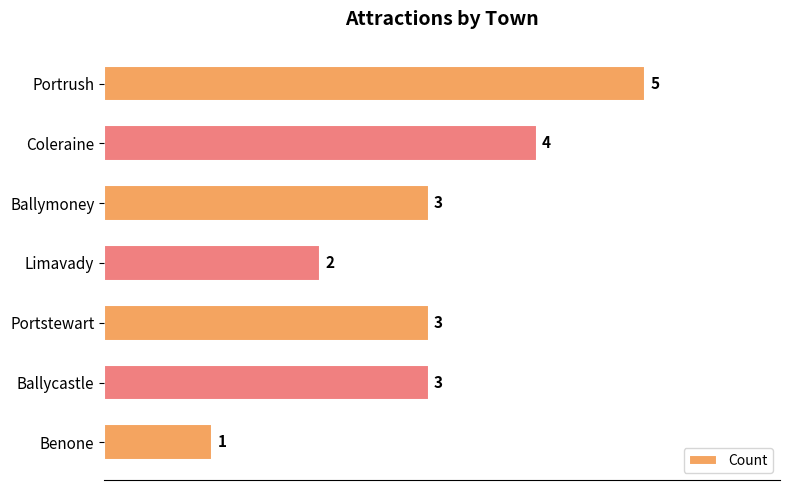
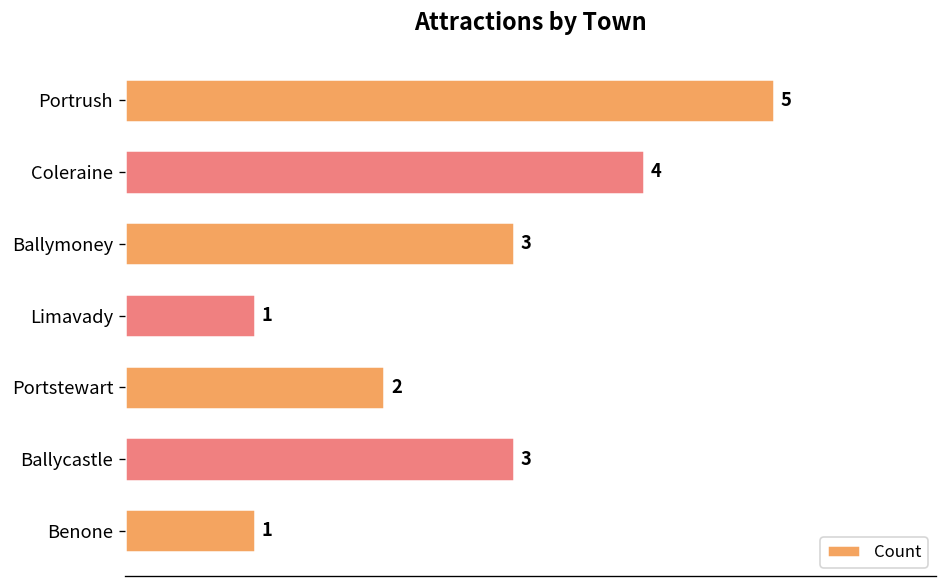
Limavady: 2 -> 1
Portstewart: 3 -> 2
